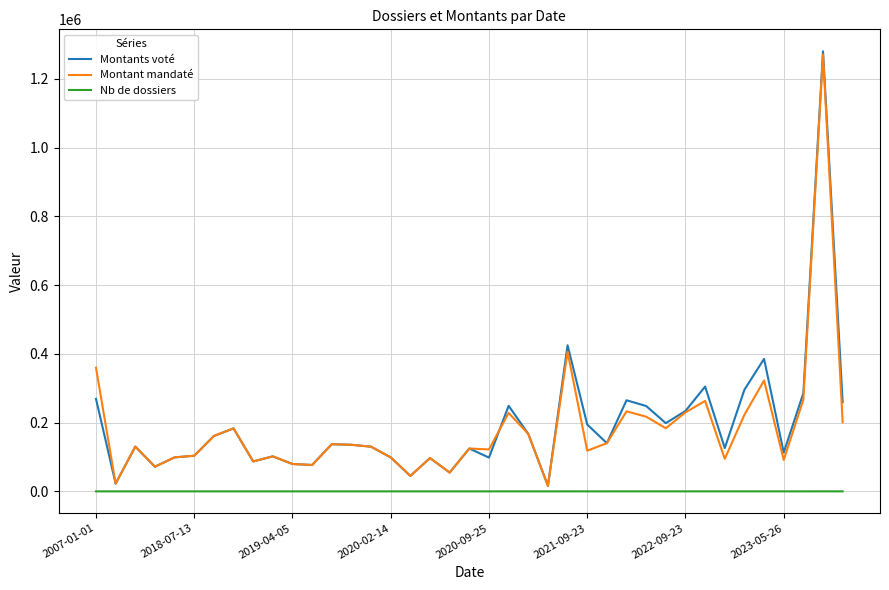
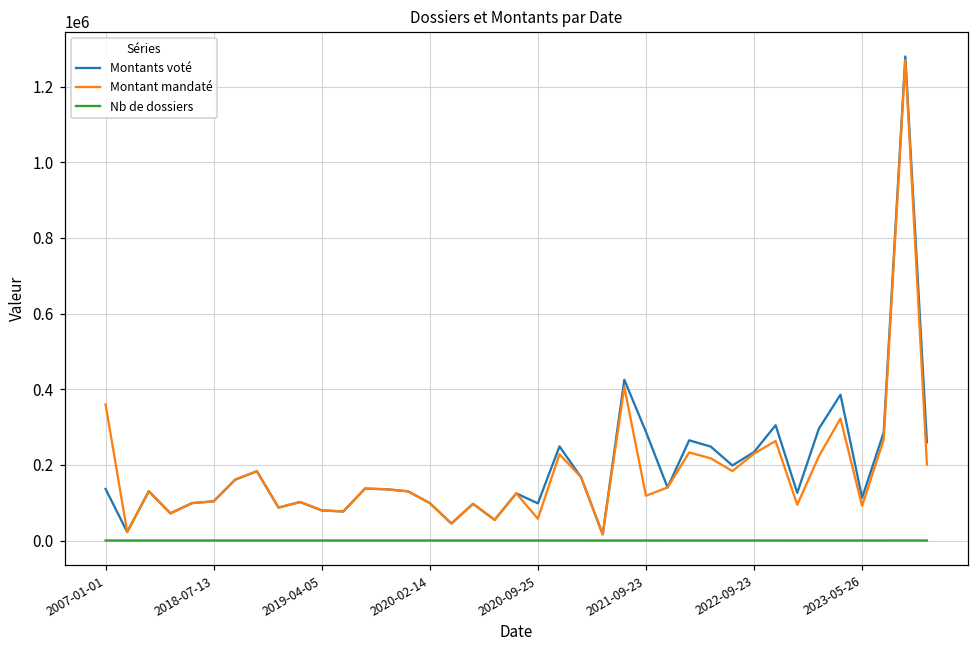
Montants voté, 2007-01-01: 270000 -> 140000
Montant mandaté, 2020-09-25: 120000 -> 60000
Montants voté, 2021-09-23: 190000 -> 290000
